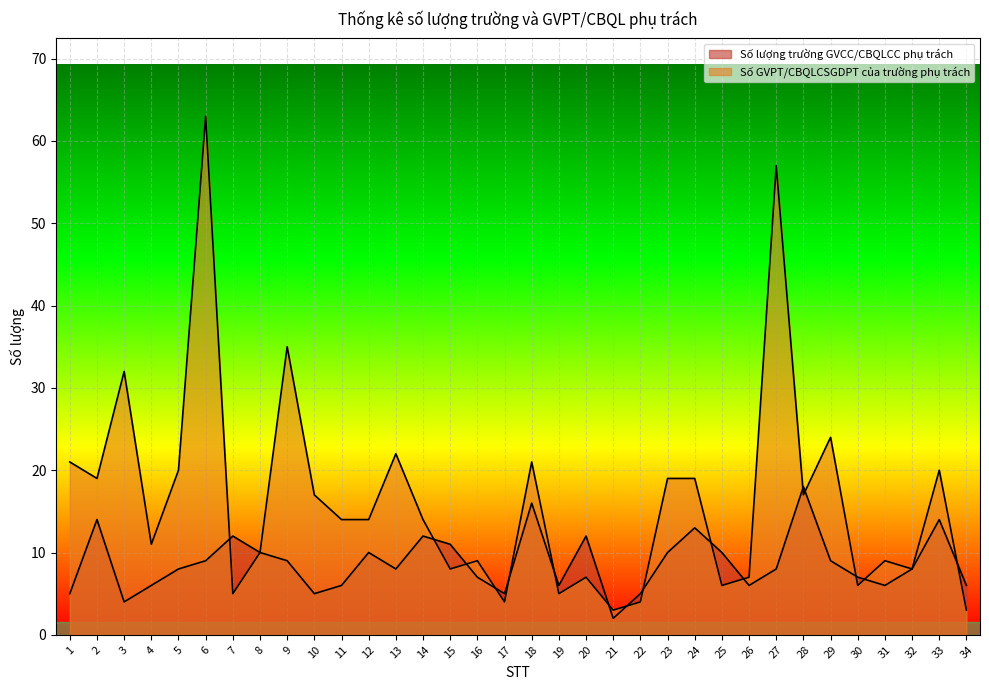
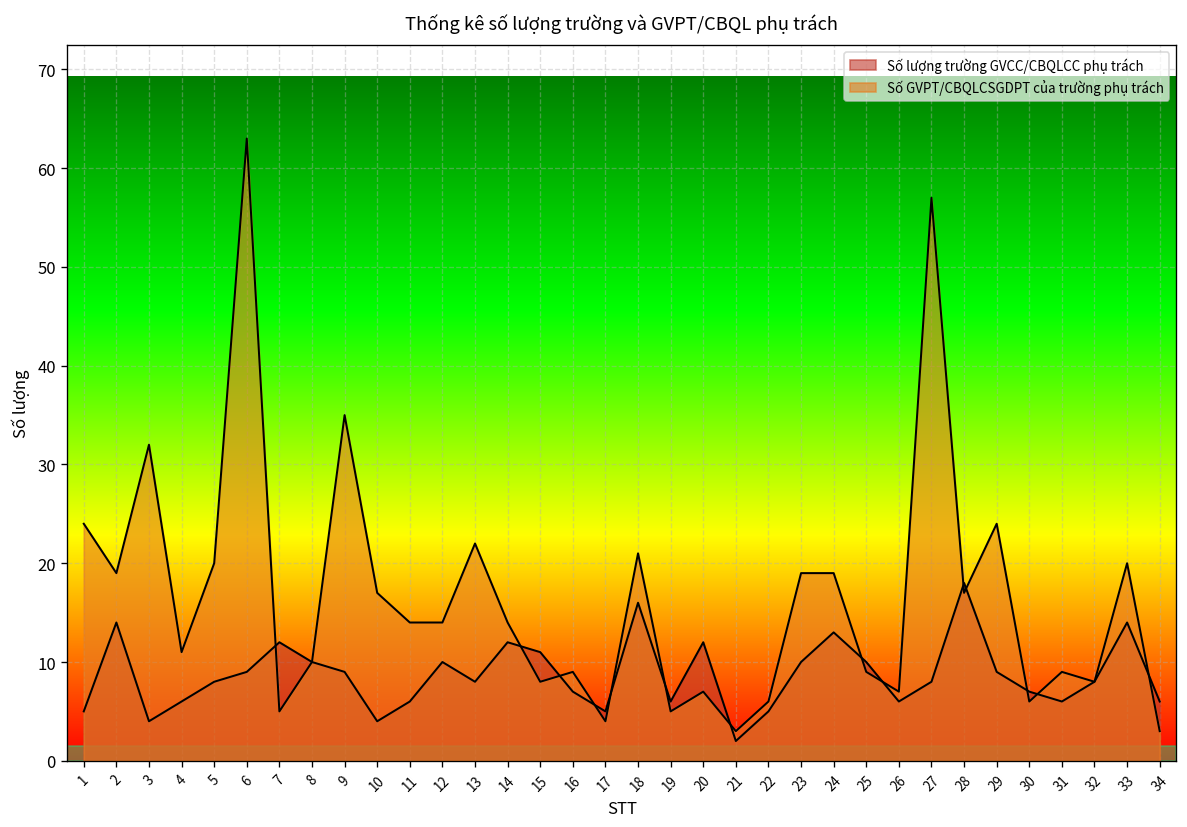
Số GVPT/CBQLCSGDPT của trường phụ trách, 1: 21 -> 24
Số lượng trường GVCC/CBQLCC phụ trách, 10: 5 -> 4
Số GVPT/CBQLCSGDPT của trường phụ trách, 22: 4 -> 6
Số GVPT/CBQLCSGDPT của trường phụ trách, 25: 6 -> 9
